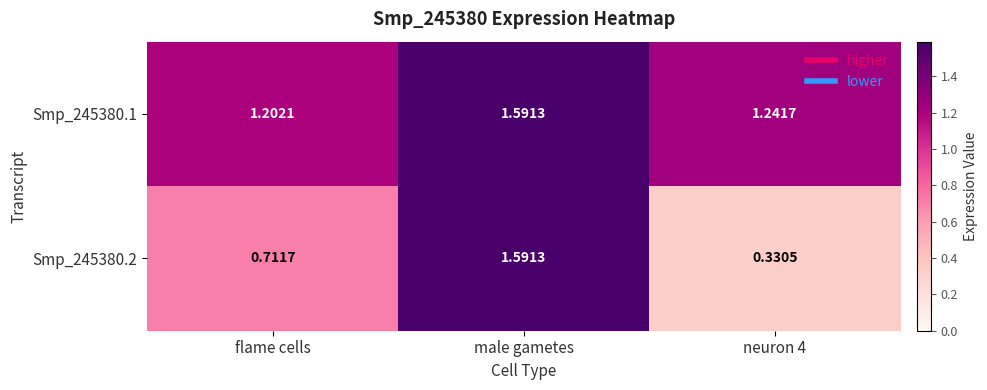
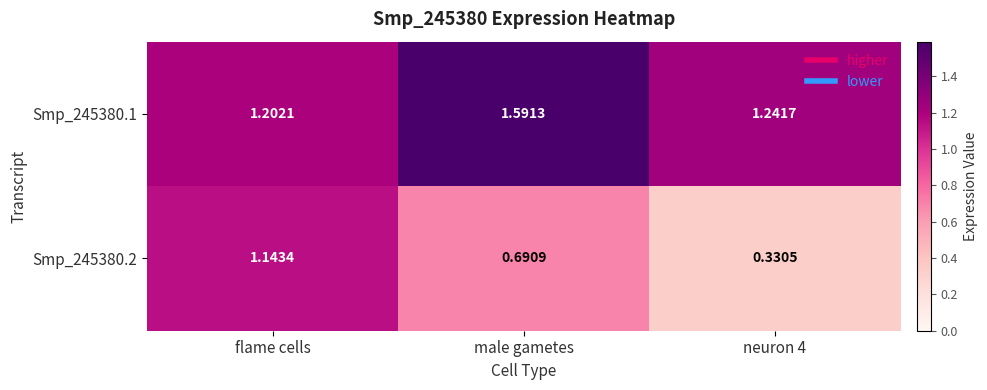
Smp_245380.2, flame cells: 0.7117 -> 1.1434
Smp_245380.2, male gametes: 1.5913 -> 0.6909
